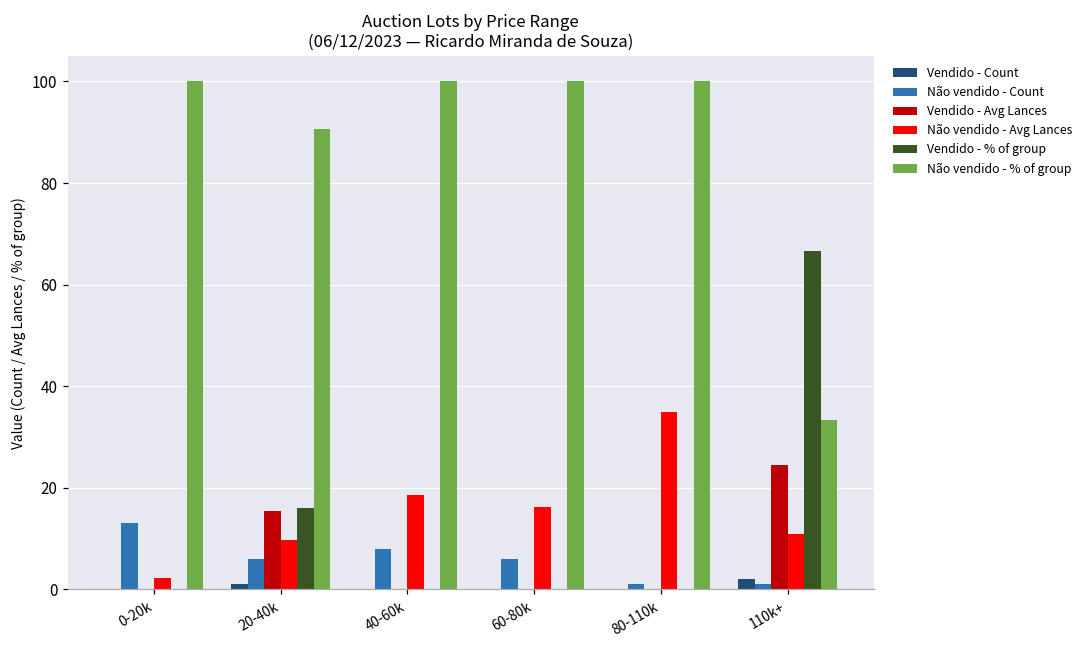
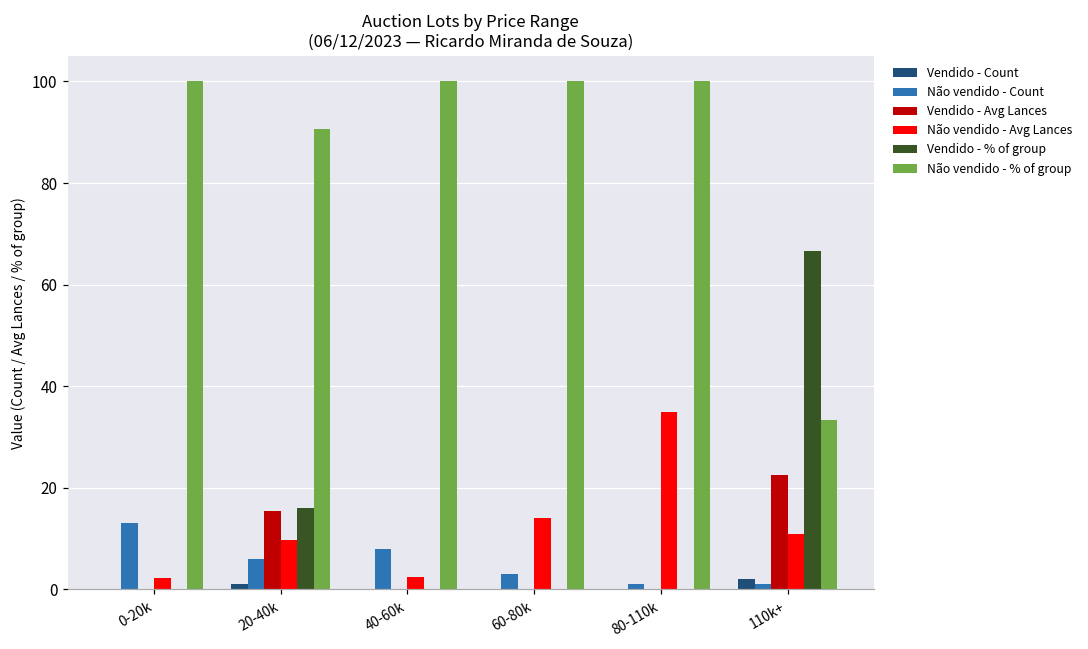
Não vendido - Avg Lances, 40-60k: 19 -> 3
Não vendido - Count, 60-80k: 6 -> 3
Não vendido - Avg Lances, 60-80k: 16 -> 14
Vendido - Avg Lances, 110k+: 25 -> 23
